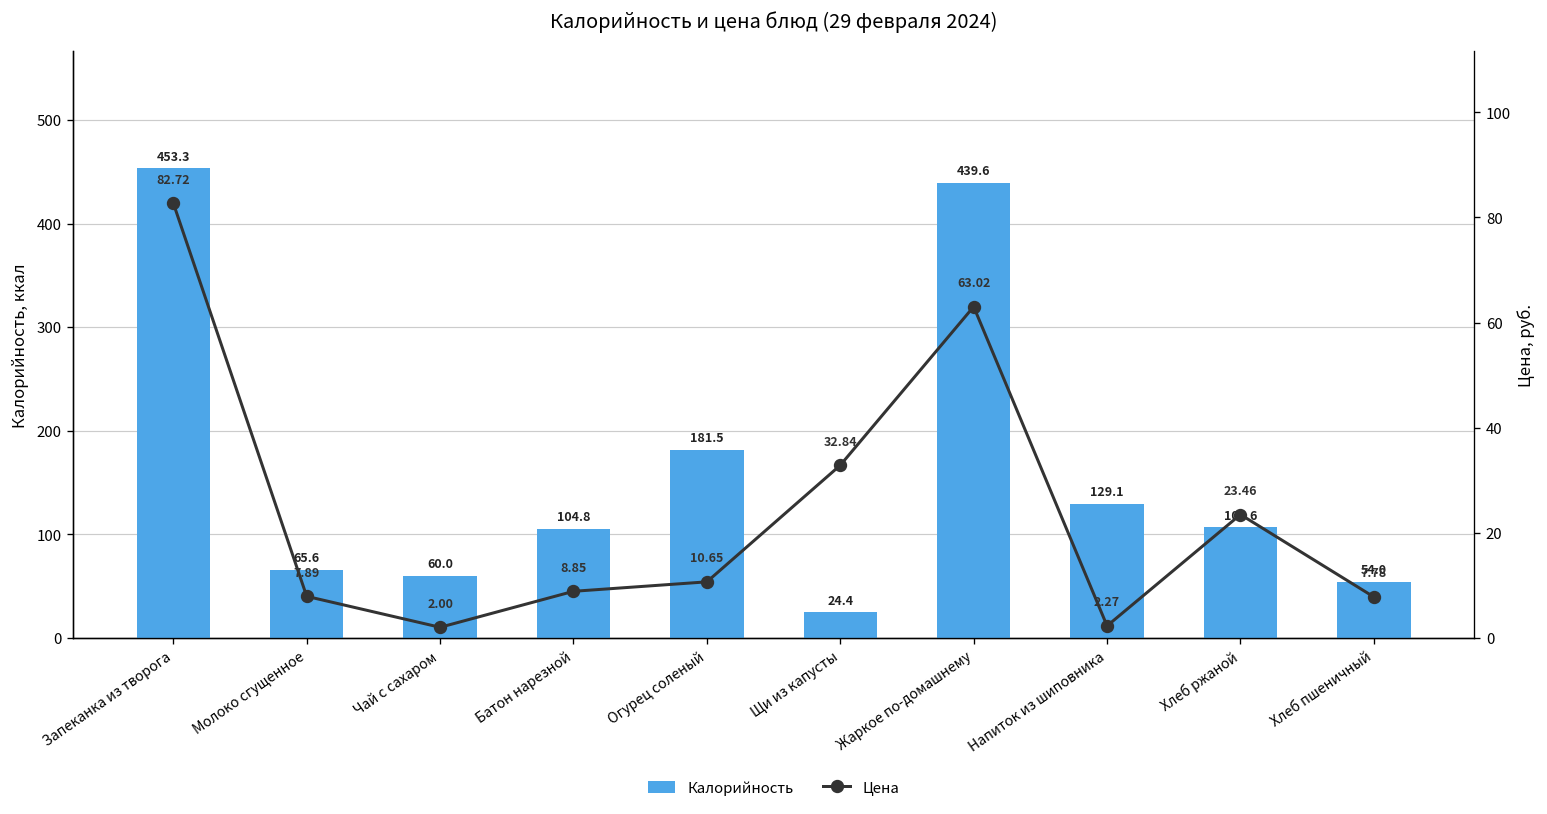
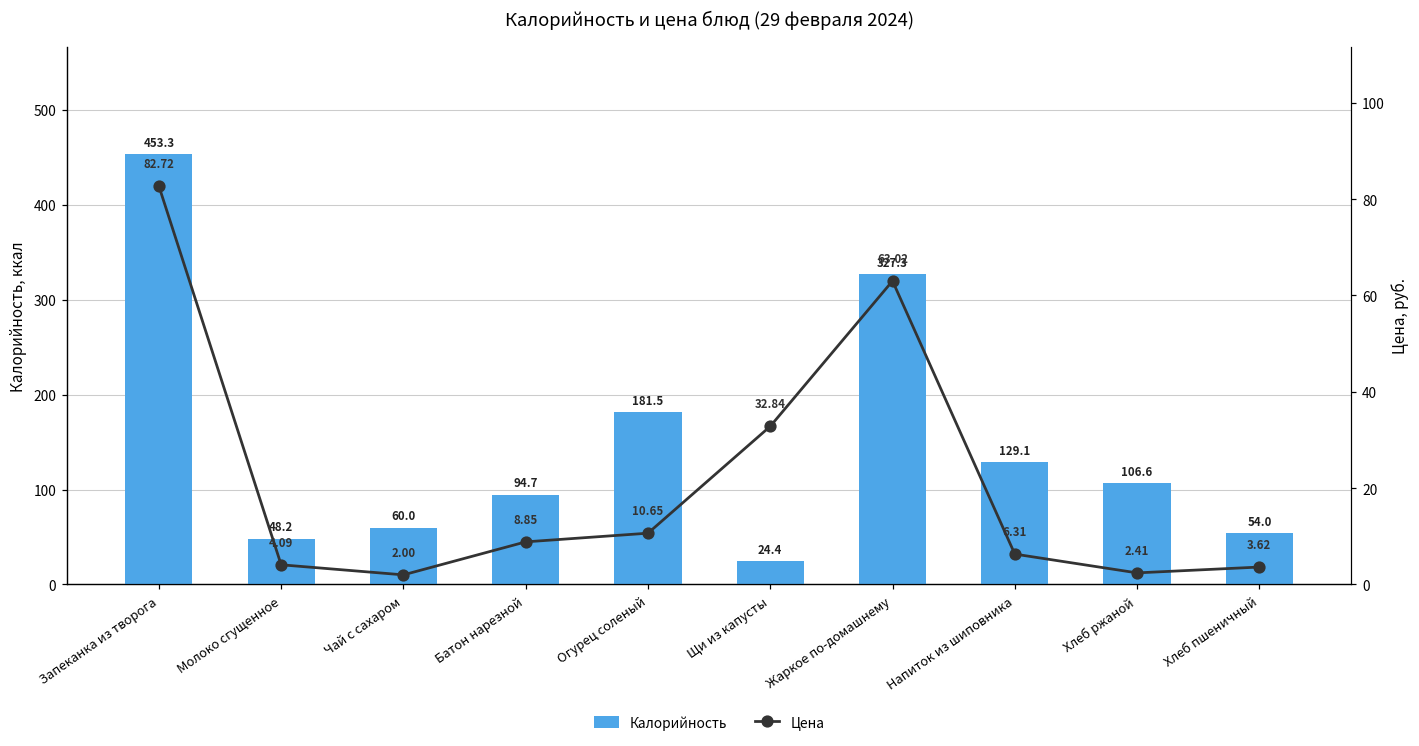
Калорийность, Молоко сгущенное: 65.6 -> 48.2
Калорийность, Батон нарезной: 104.8 -> 94.7
Калорийность, Жаркое по-домашнему: 439.6 -> 327.3
Цена, Молоко сгущенное: 7.89 -> 4.09
Цена, Напиток из шиповника: 2.27 -> 6.31
Цена, Хлеб ржаной: 23.46 -> 2.41
Цена, Хлеб пшеничный: 7.78 -> 3.62
